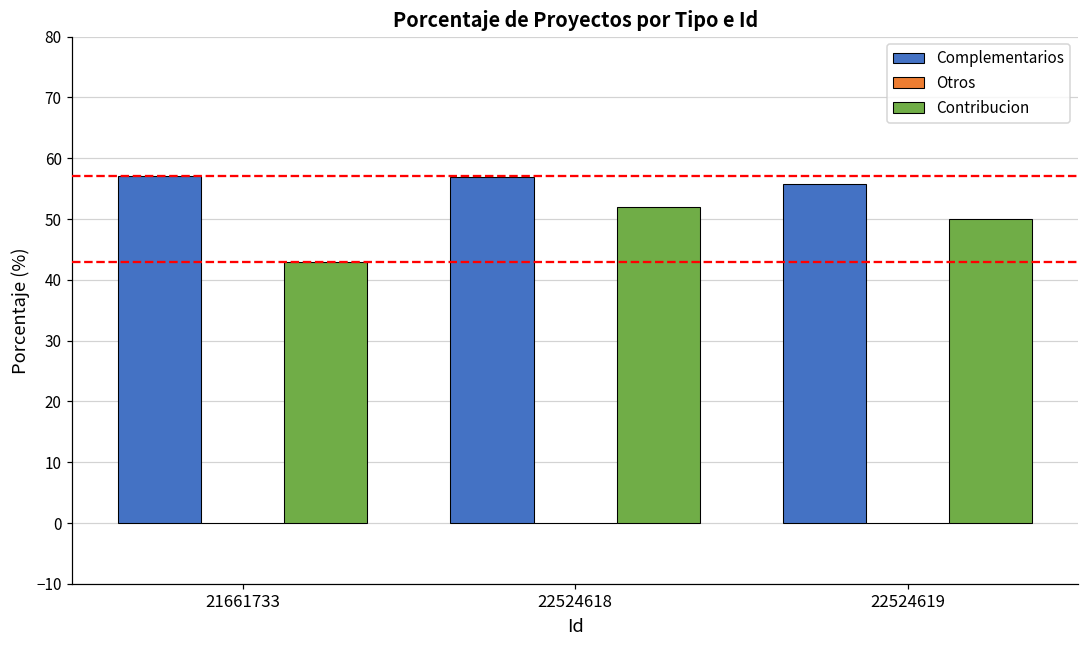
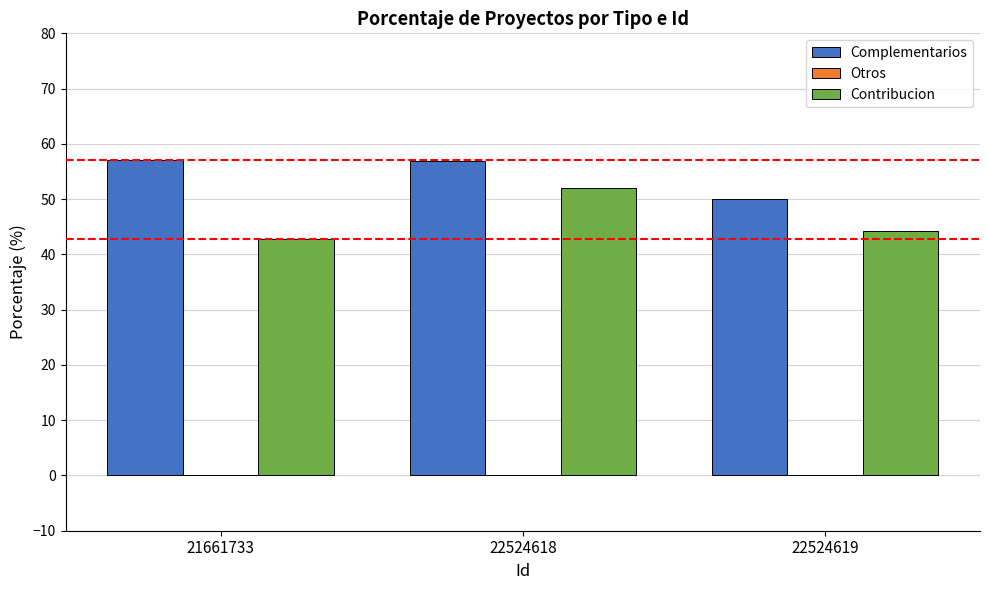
Complementarios, 22524619: 56 -> 50
Contribucion, 22524619: 50 -> 44
